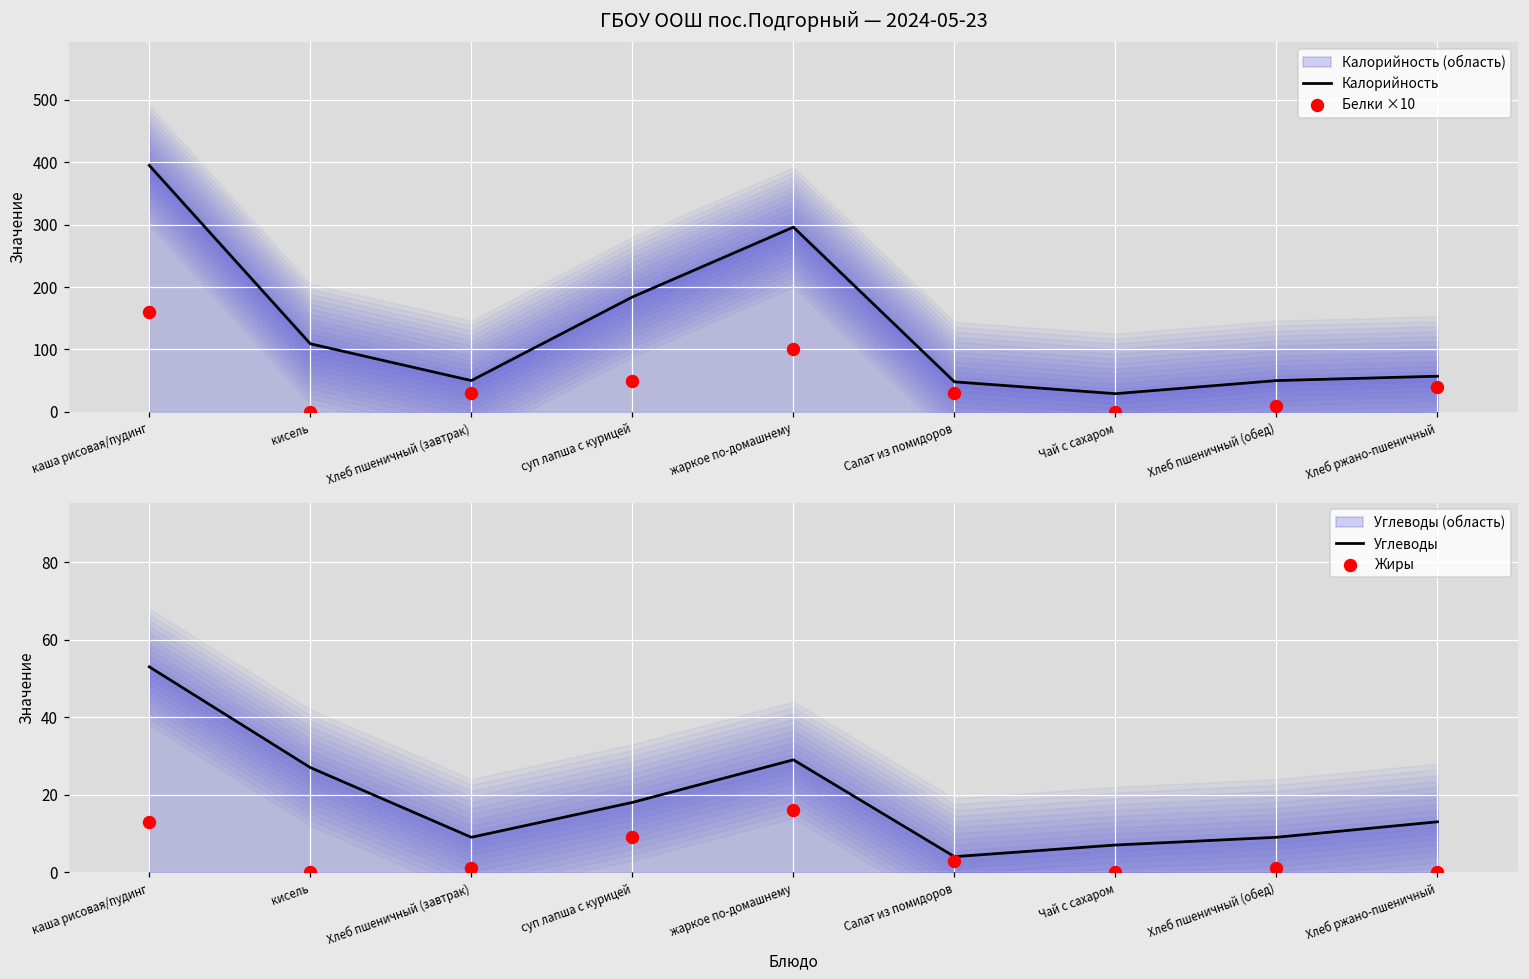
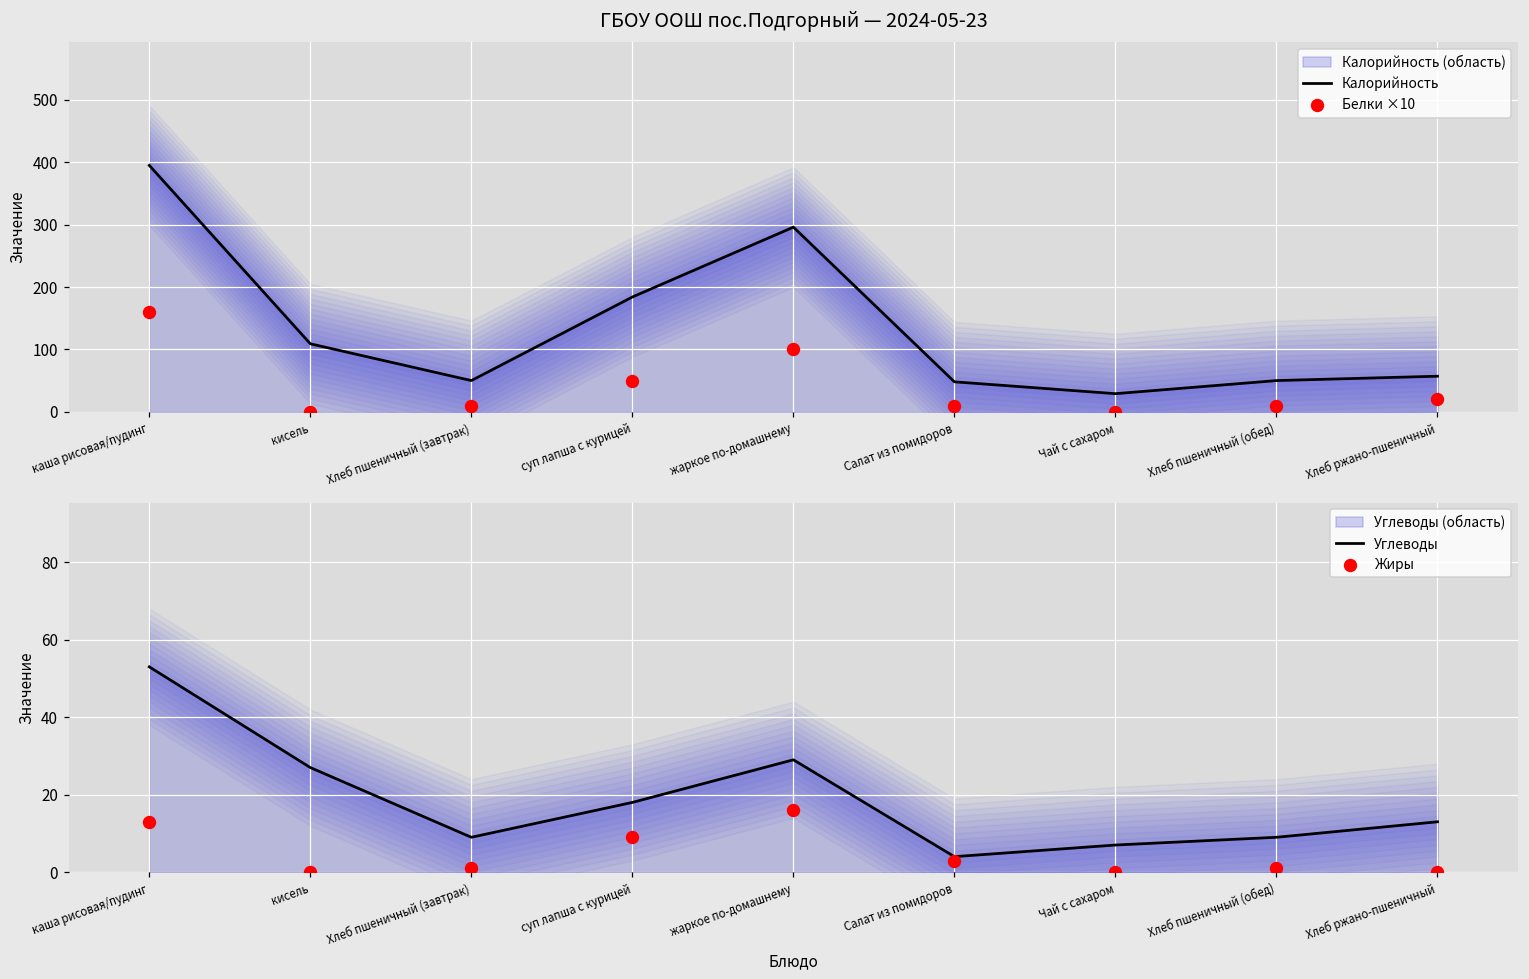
ГБОУ ООШ пос.Подгорный — 2024-05-23, Белки ×10, Хлеб пшеничный (завтрак): 30 -> 10
ГБОУ ООШ пос.Подгорный — 2024-05-23, Белки ×10, Салат из помидоров: 30 -> 10
ГБОУ ООШ пос.Подгорный — 2024-05-23, Белки ×10, Хлеб ржано-пшеничный: 40 -> 20
